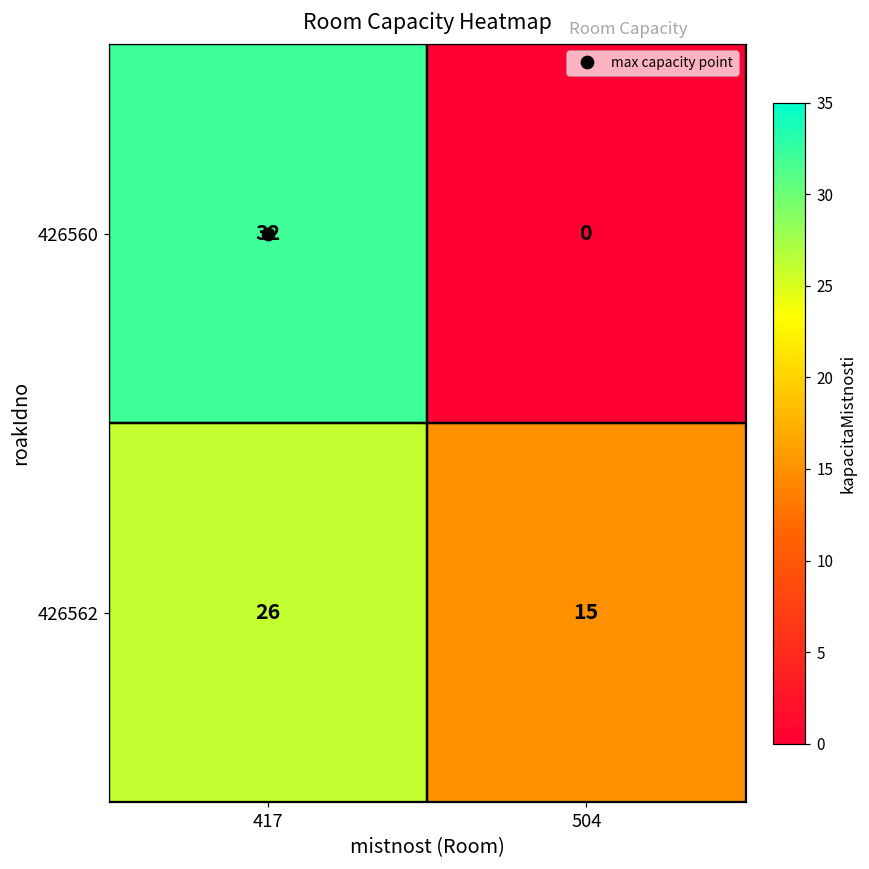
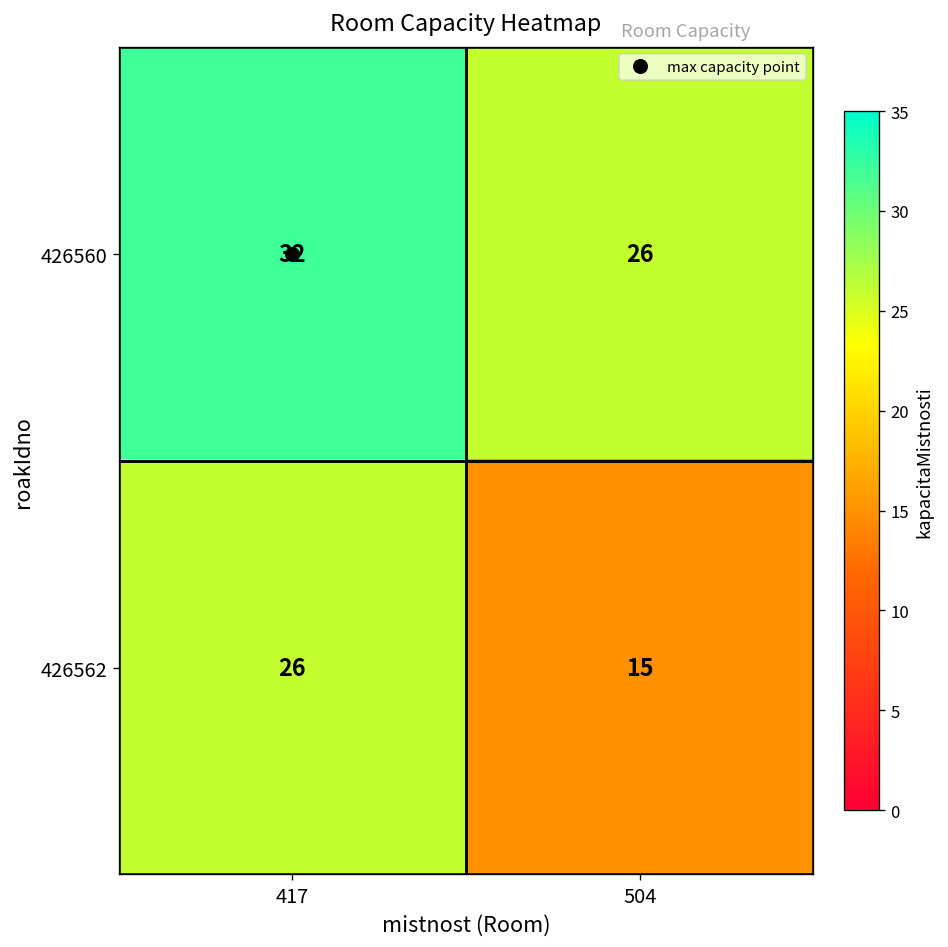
426560, 504: 0 -> 26
